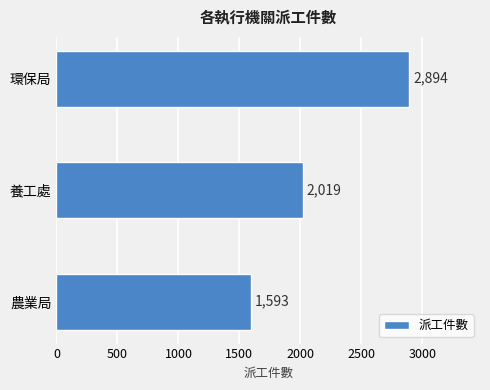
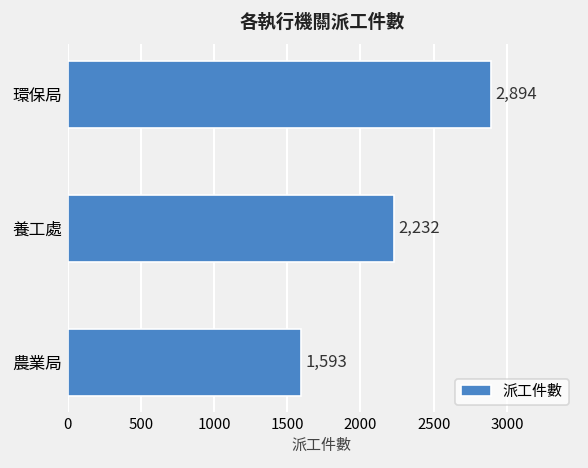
養工處: 2,019 -> 2,232
